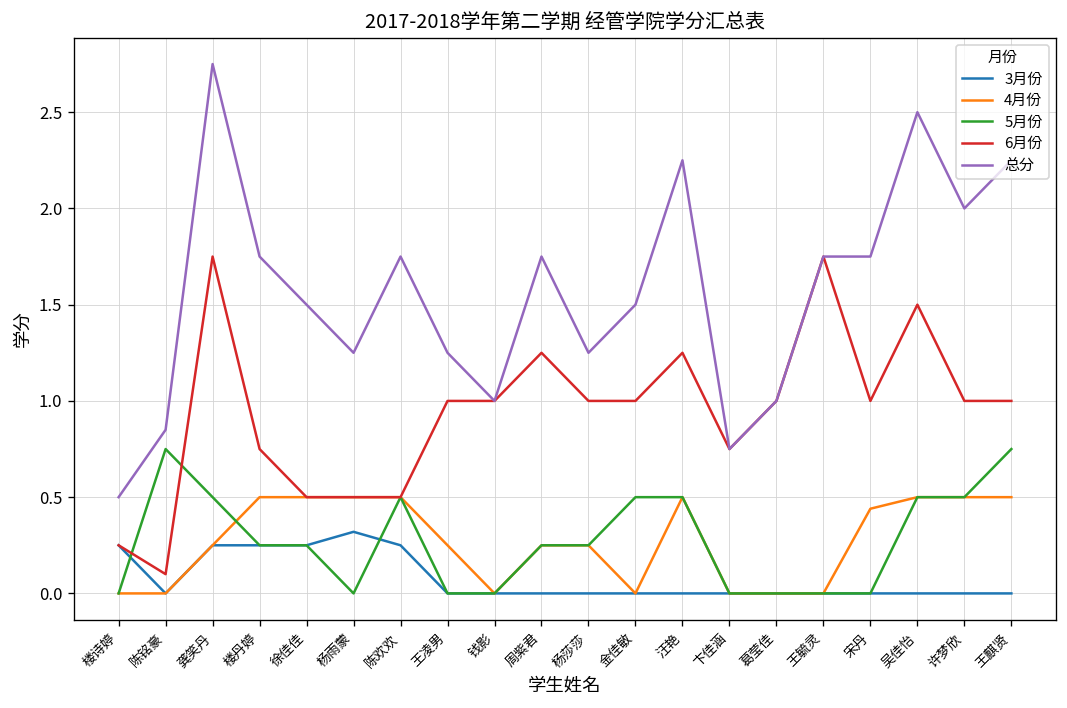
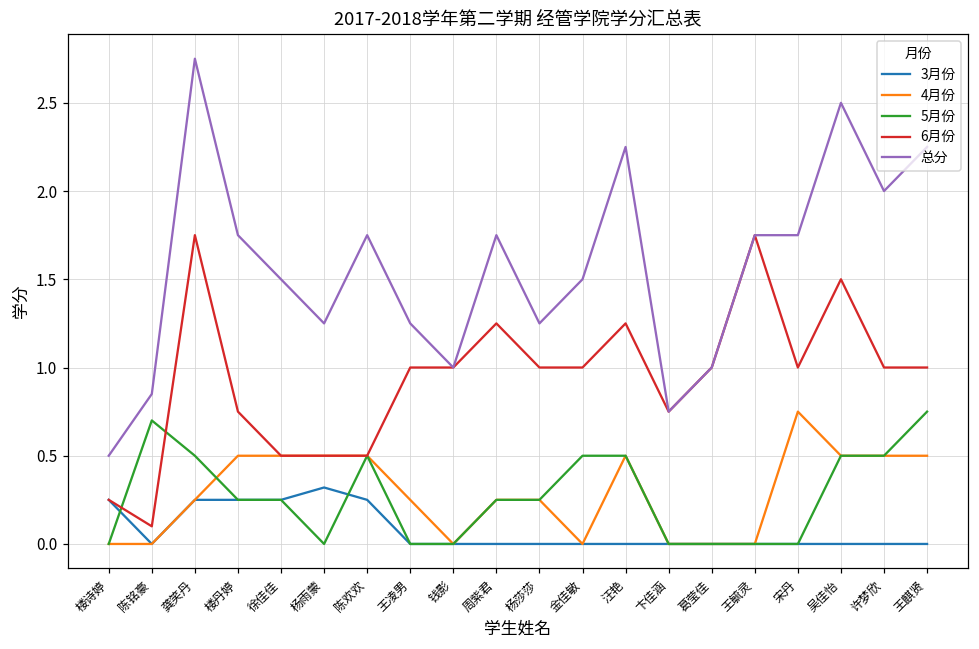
5月份, 陈铭豪: 0.75 -> 0.70
4月份, 宋丹: 0.44 -> 0.75
